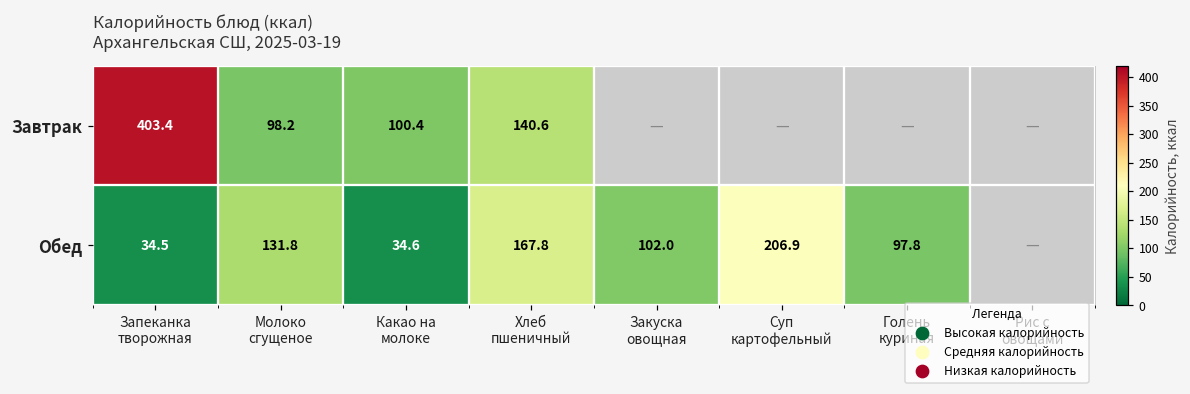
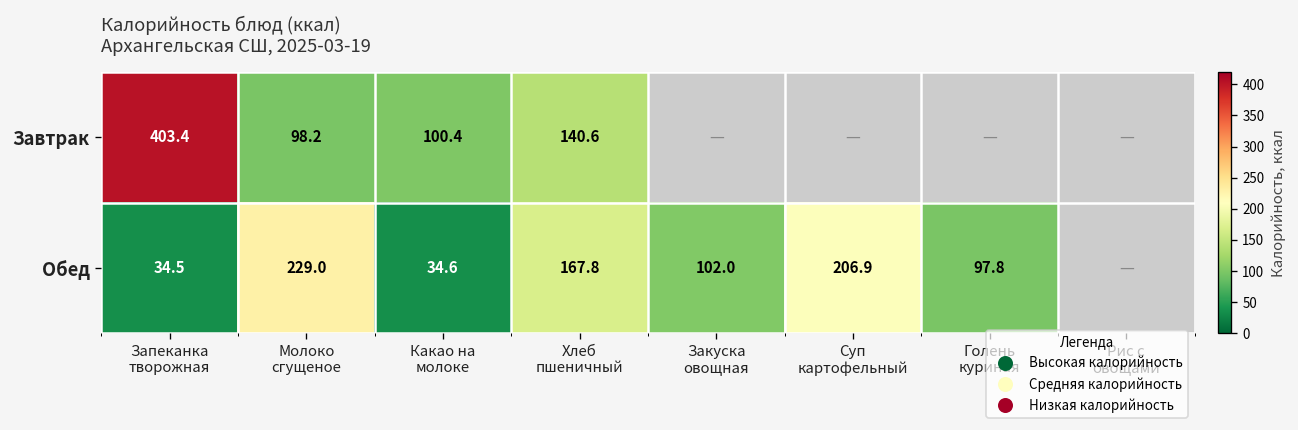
Обед, Молоко сгущеное: 131.8 -> 229.0
